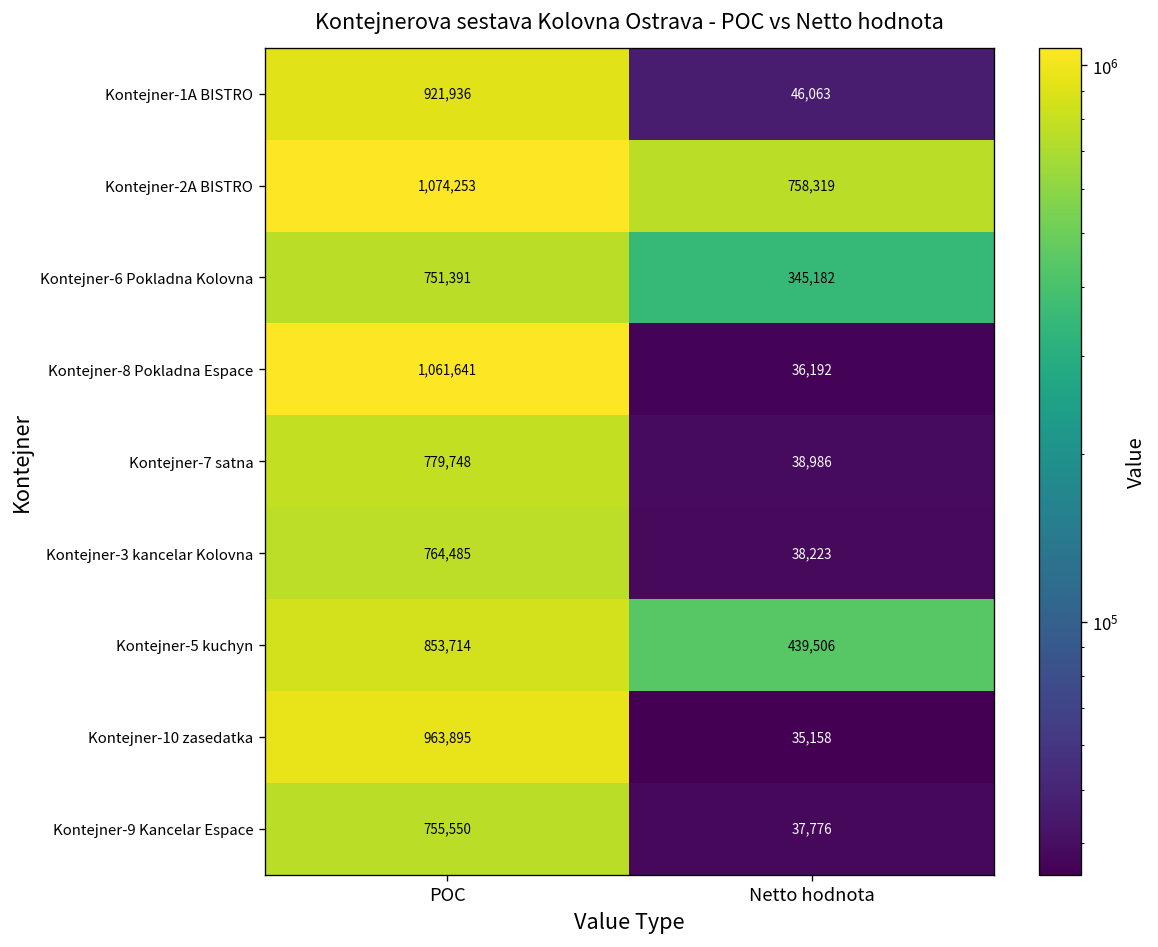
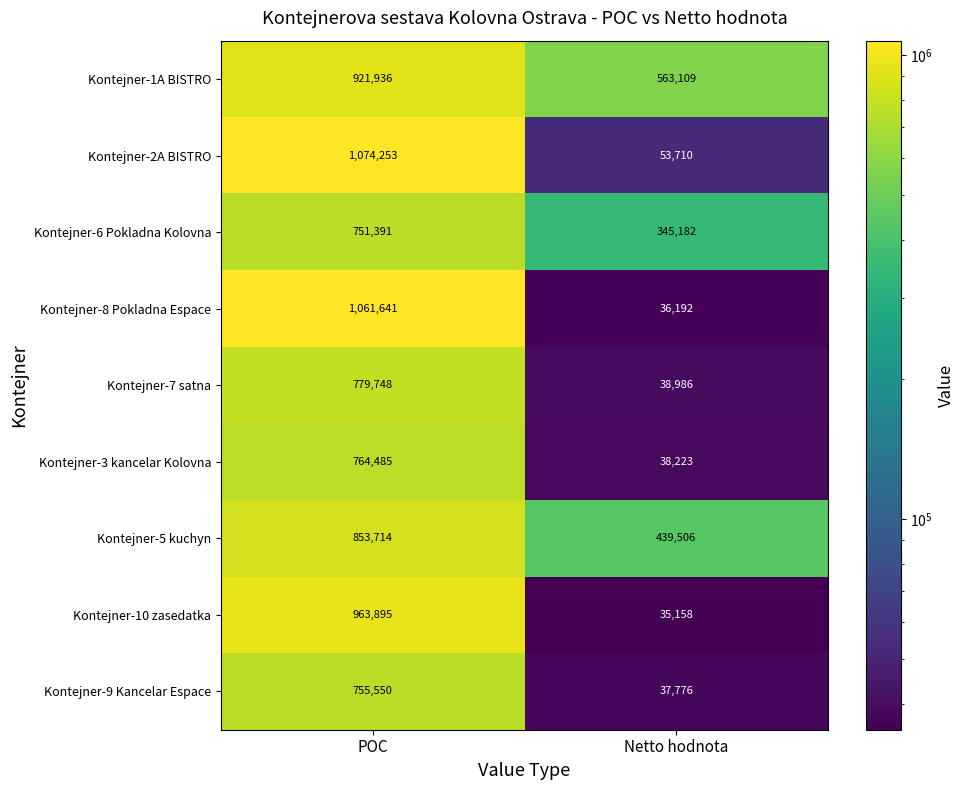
Kontejner-1A BISTRO, Netto hodnota: 46,063 -> 563,109
Kontejner-2A BISTRO, Netto hodnota: 758,319 -> 53,710
